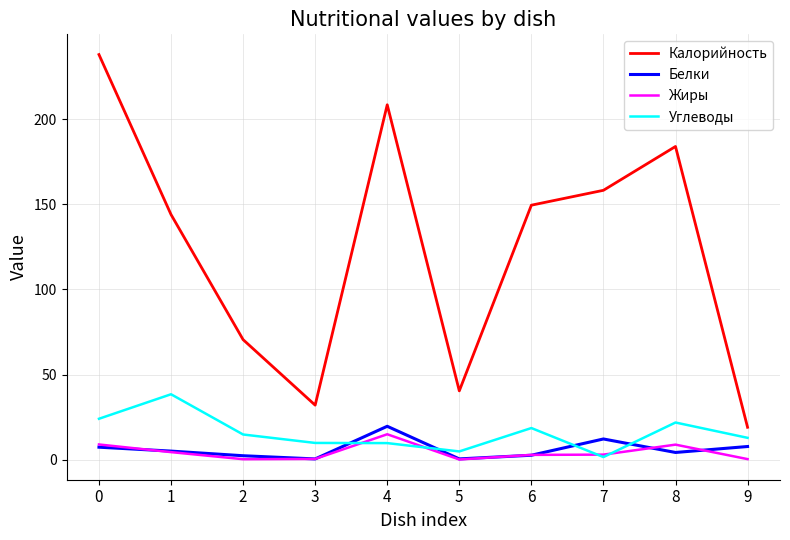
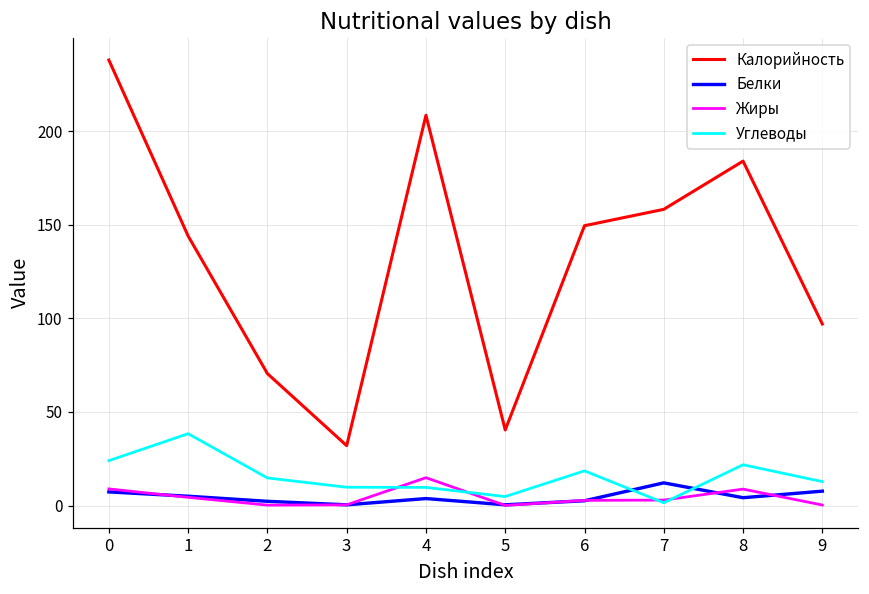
Белки, 4: 20 -> 4
Калорийность, 9: 19 -> 97
